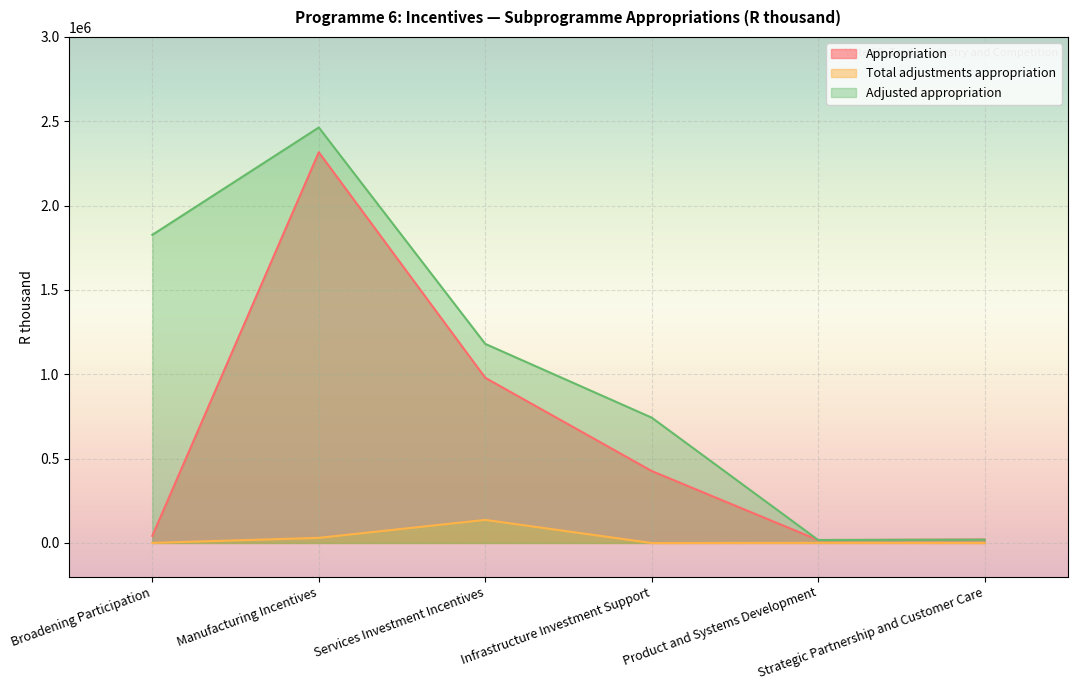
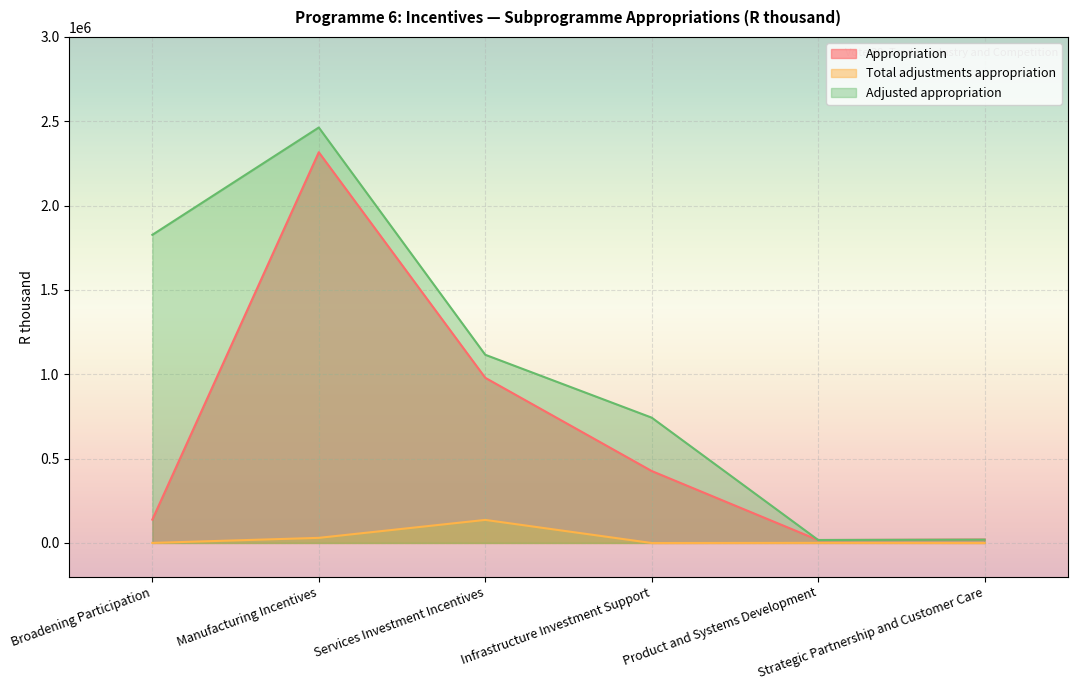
Appropriation, Broadening Participation: 40000 -> 140000
Adjusted appropriation, Services Investment Incentives: 1180000 -> 1120000
